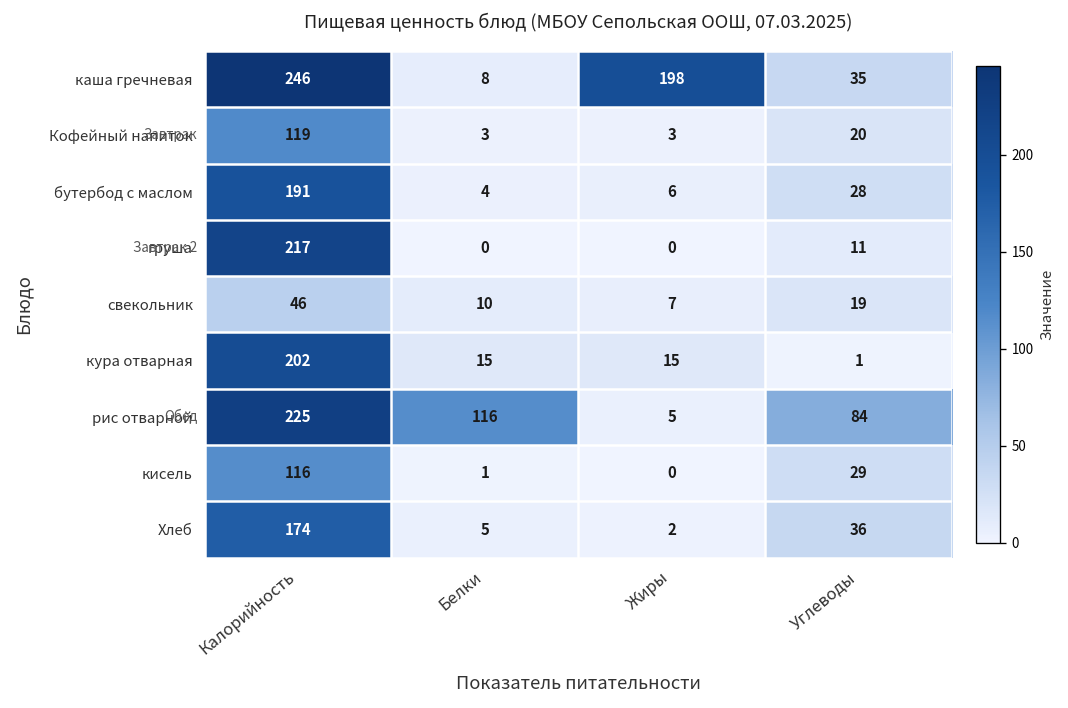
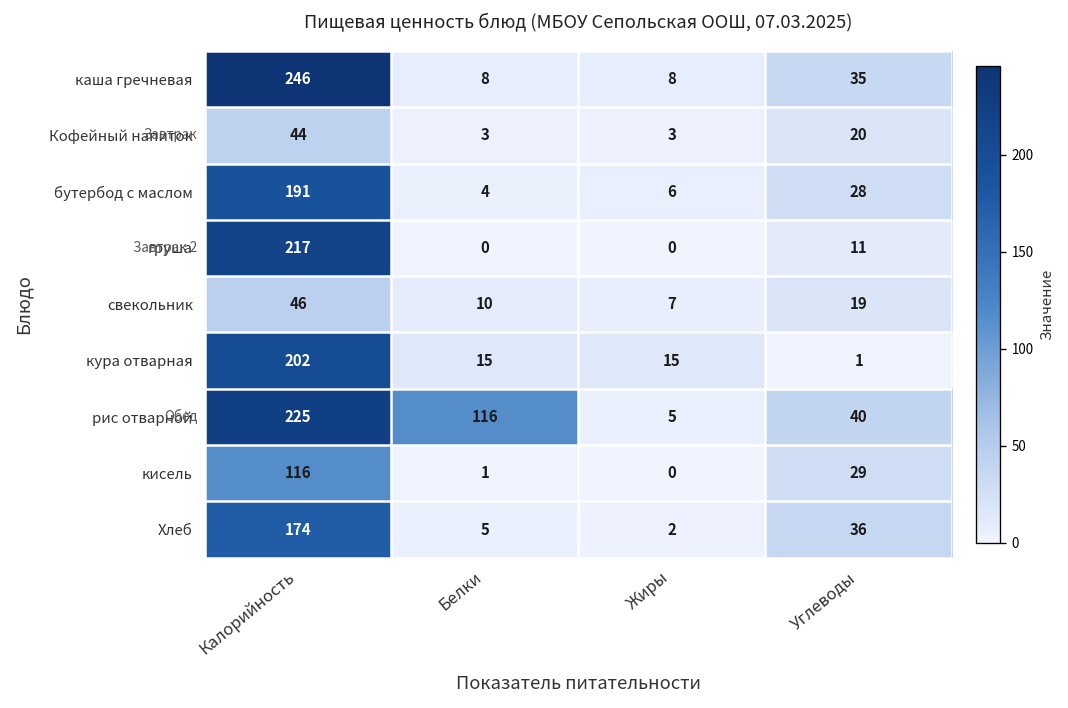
каша гречневая, Жиры: 198 -> 8
Кофейный напиток, Калорийность: 119 -> 44
рис отварной, Углеводы: 84 -> 40
